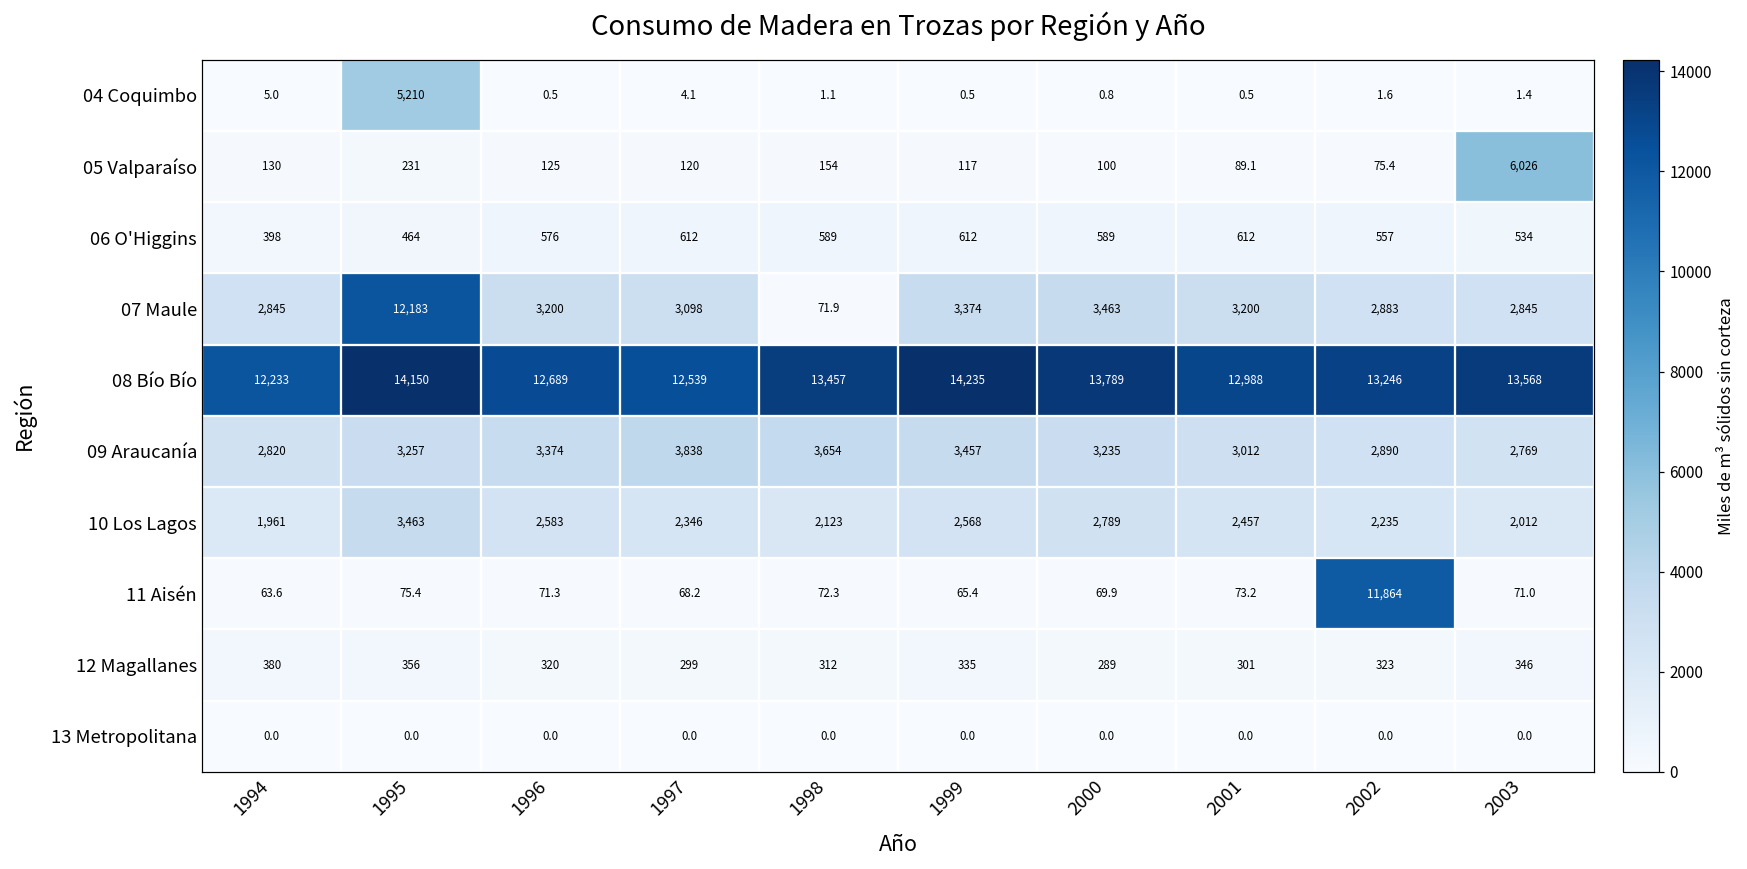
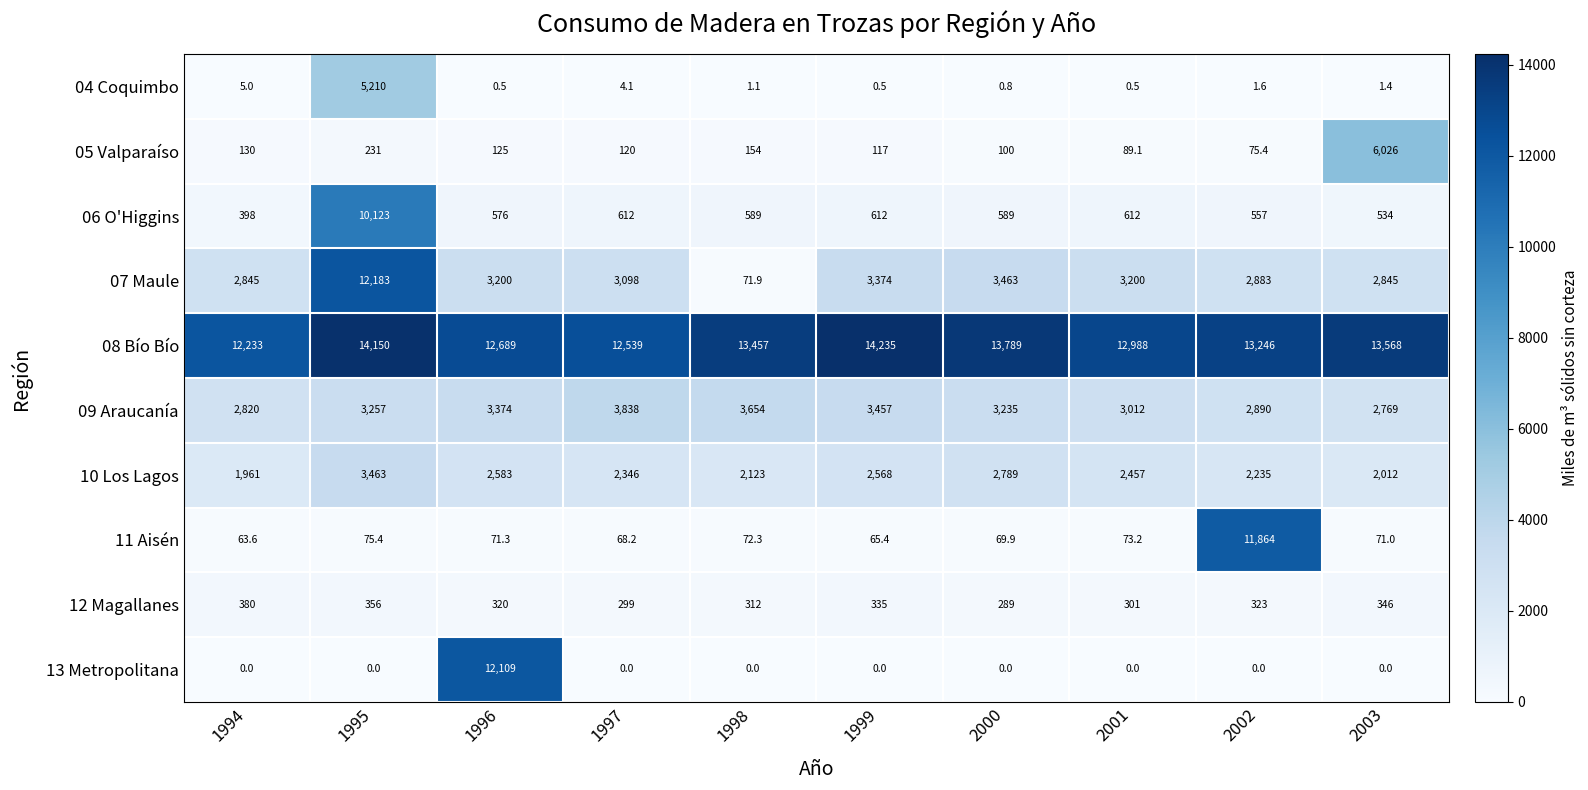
06 O'Higgins, 1995: 464 -> 10,123
13 Metropolitana, 1996: 0.0 -> 12,109
